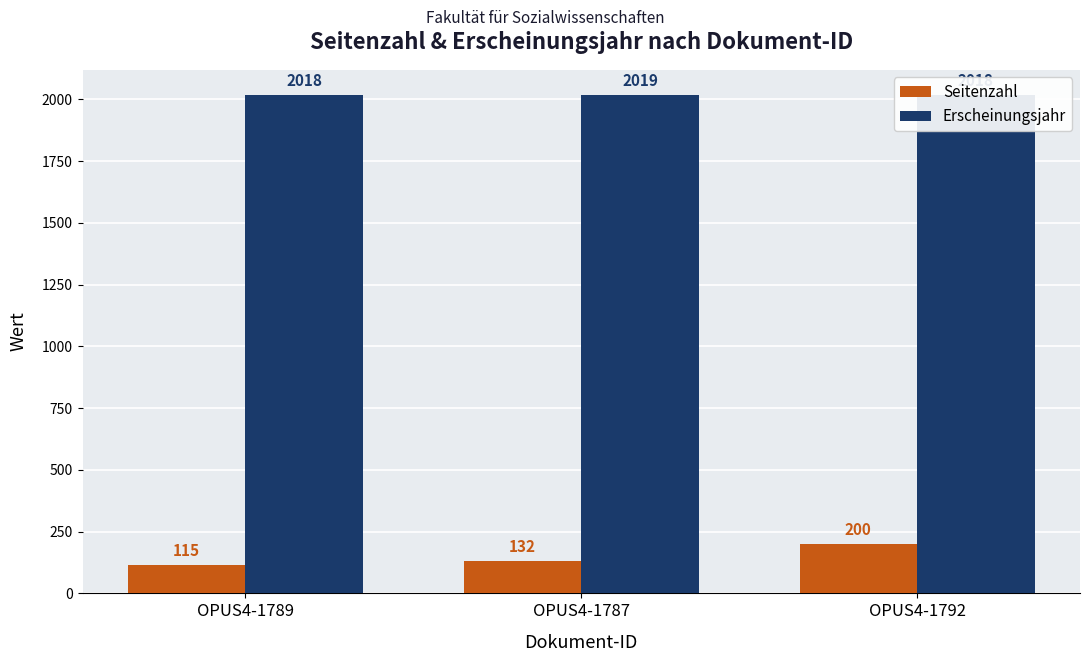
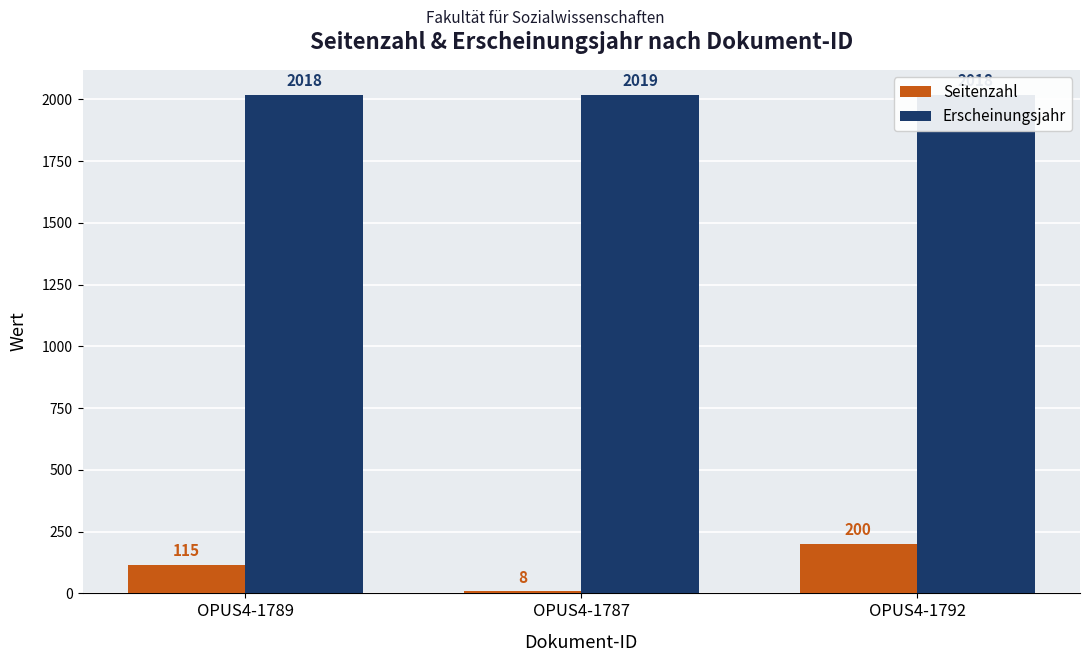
Seitenzahl, OPUS4-1787: 132 -> 8
